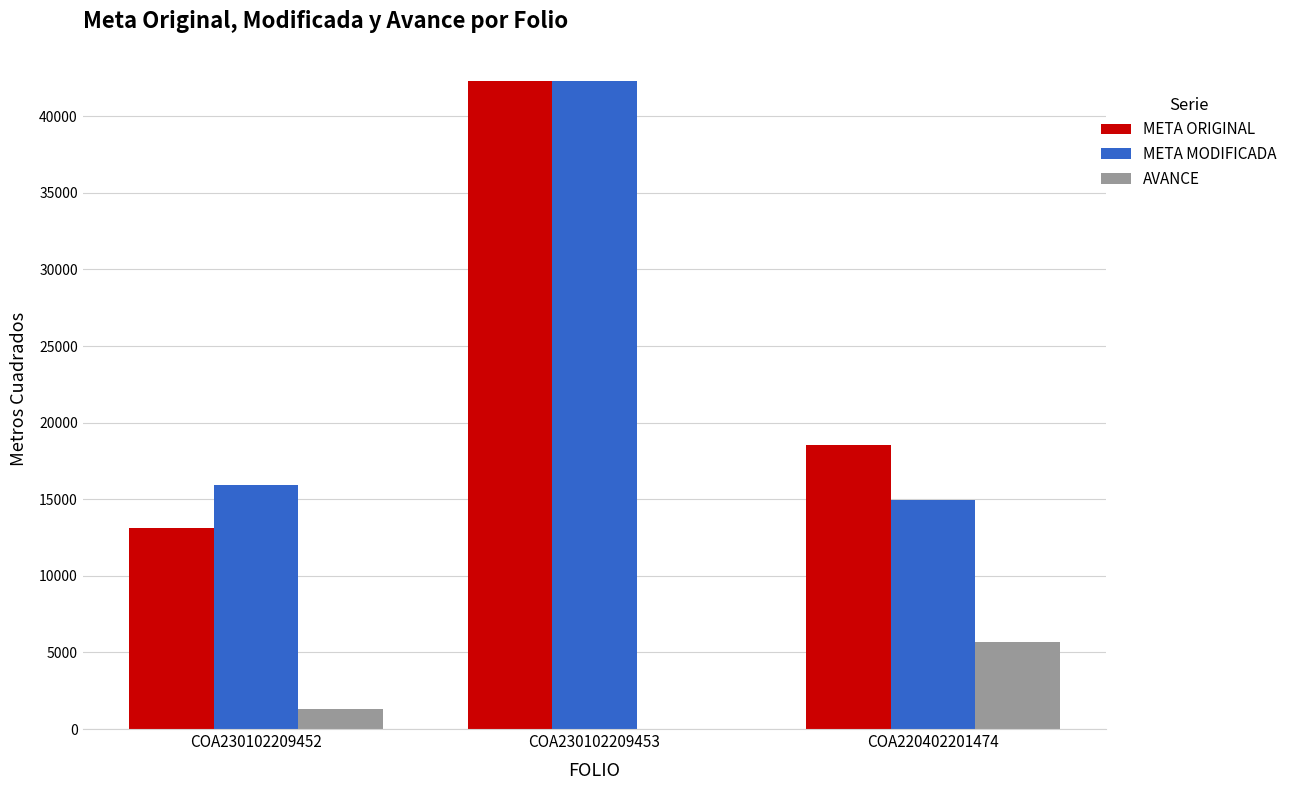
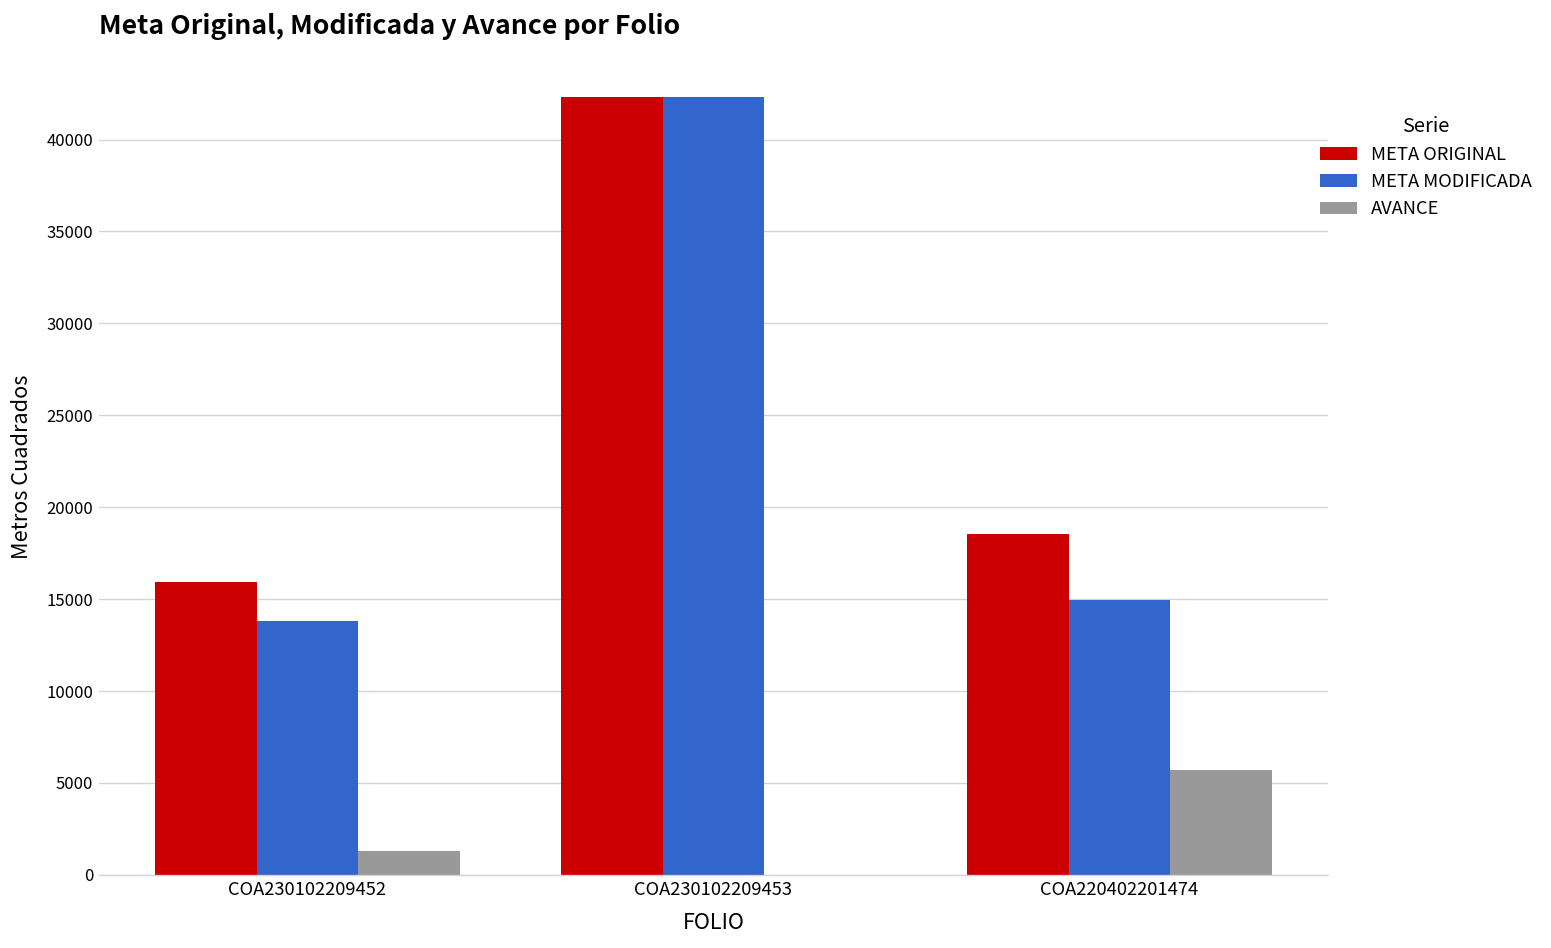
META ORIGINAL, COA230102209452: 13100 -> 15900
META MODIFICADA, COA230102209452: 15900 -> 13800
